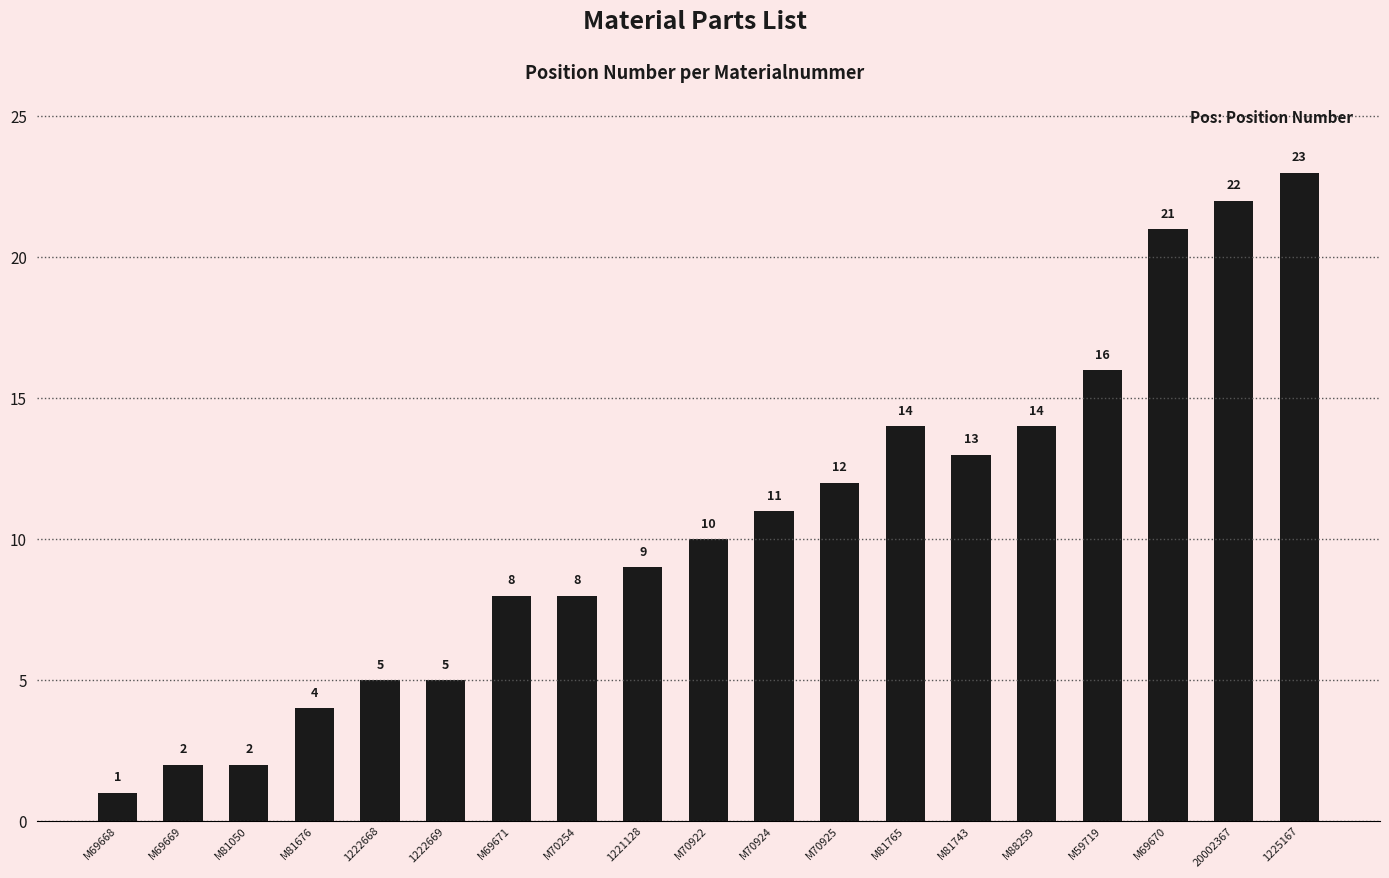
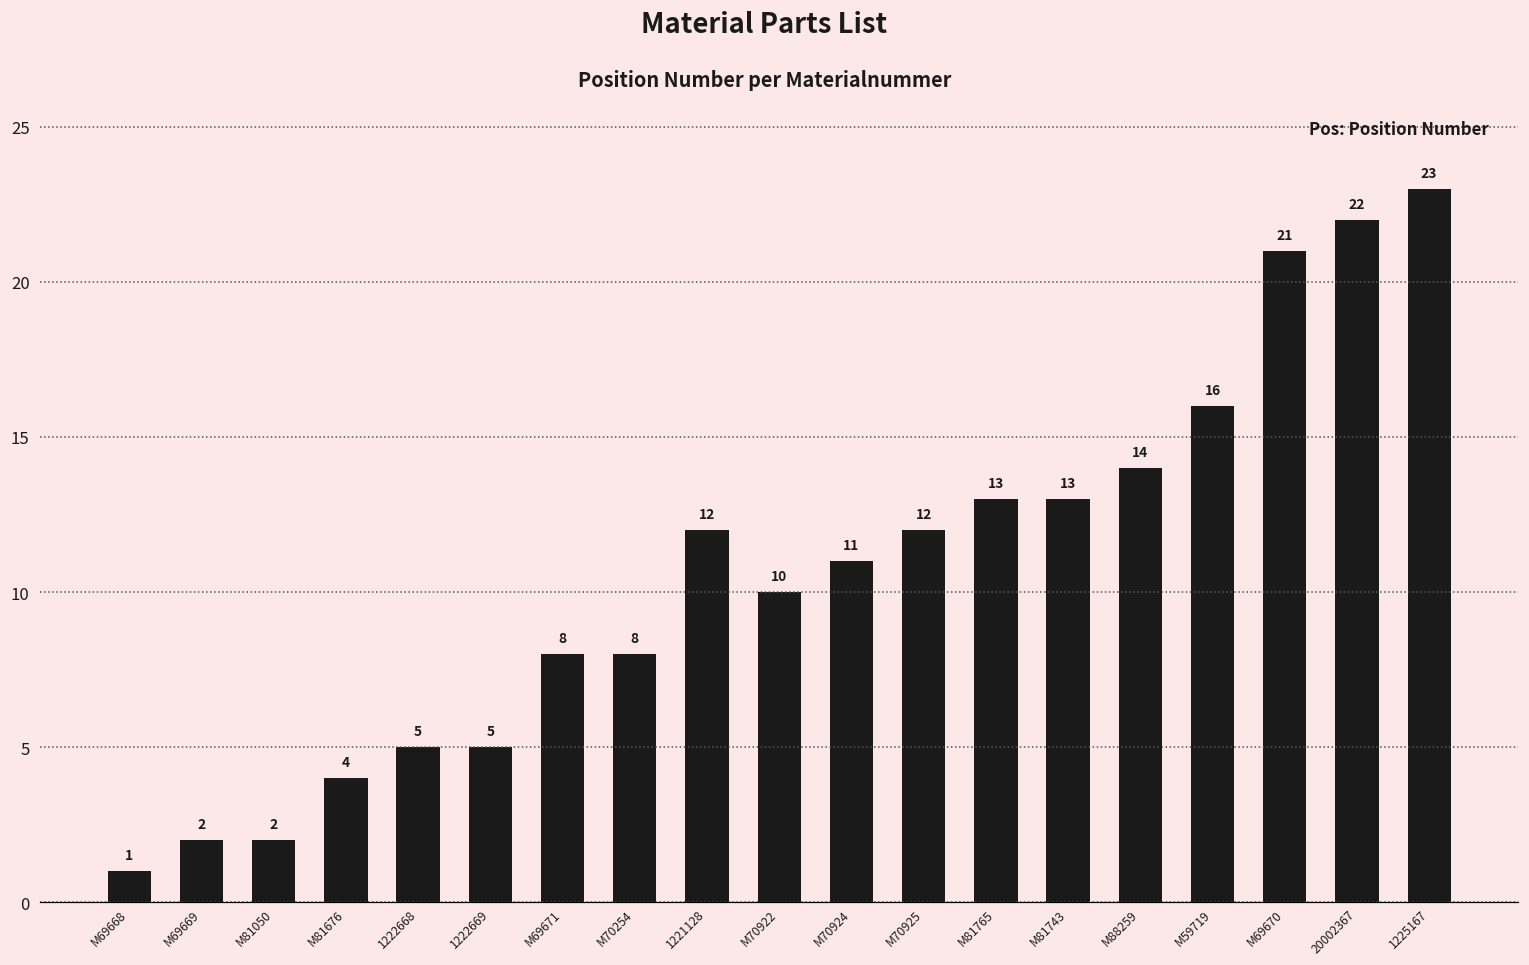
1221128: 9 -> 12
M81765: 14 -> 13
